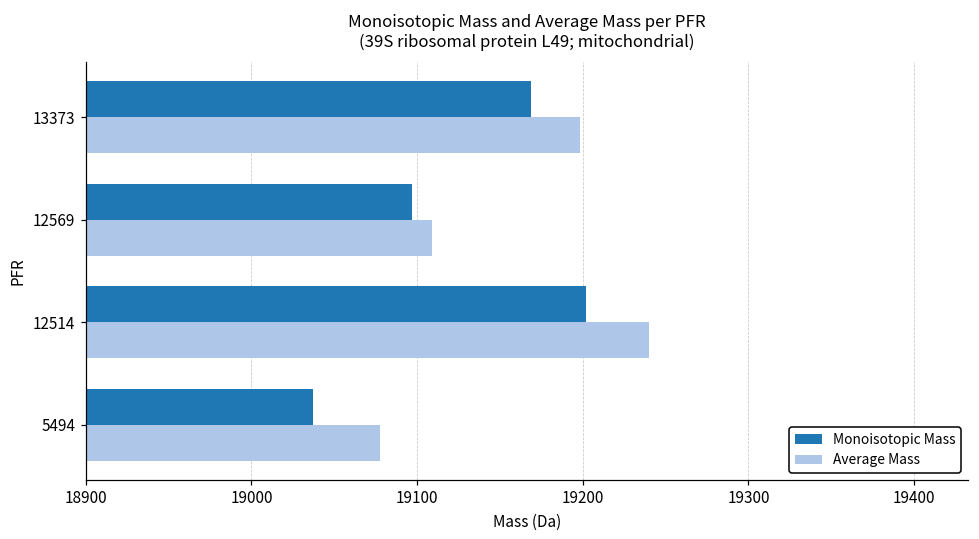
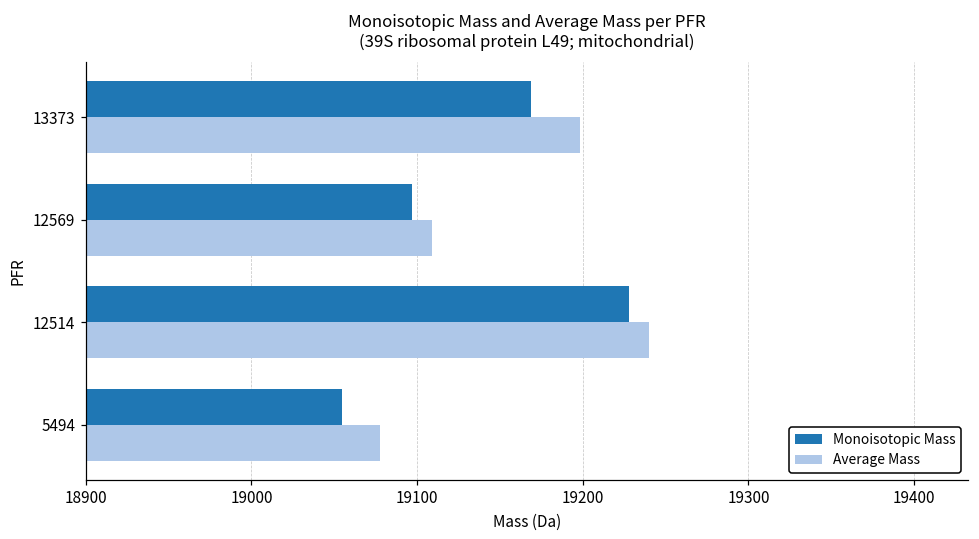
Monoisotopic Mass, 12514: 19202 -> 19228
Monoisotopic Mass, 5494: 19037 -> 19055
